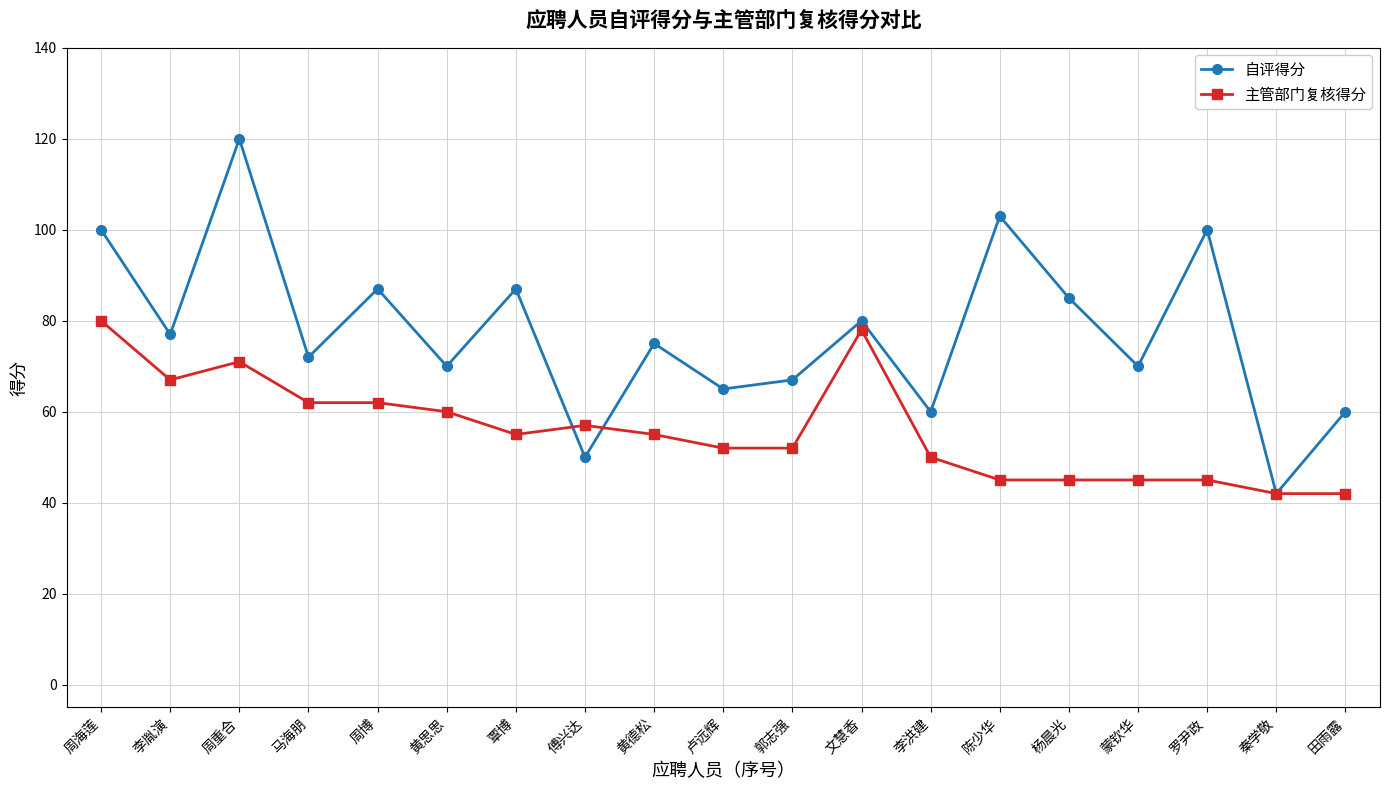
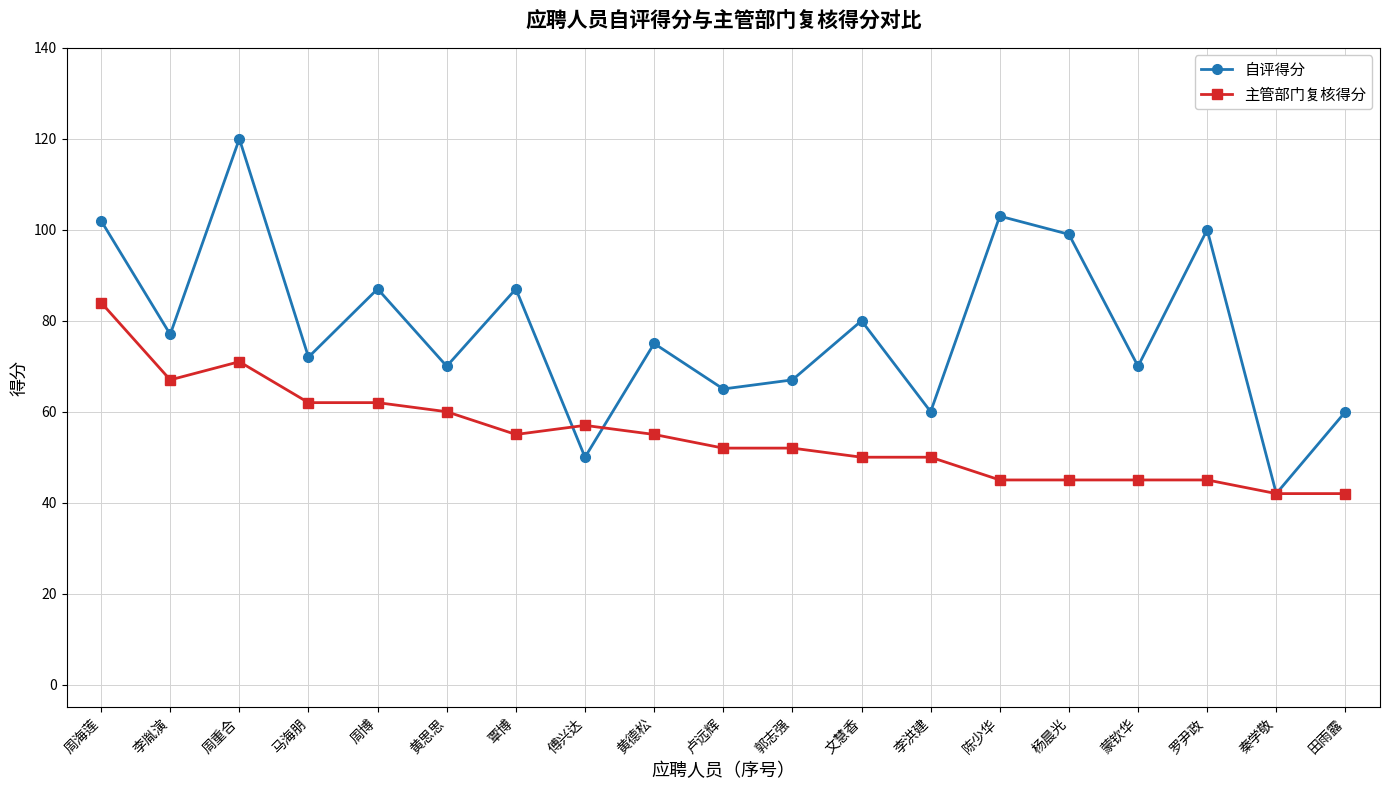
自评得分, 周海莲: 100 -> 102
主管部门复核得分, 周海莲: 80 -> 84
主管部门复核得分, 文慧香: 78 -> 50
自评得分, 杨晨光: 85 -> 99
